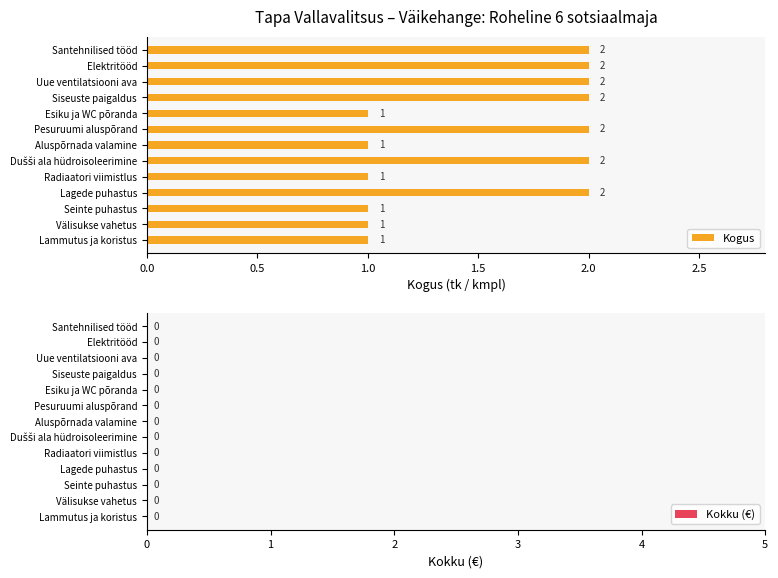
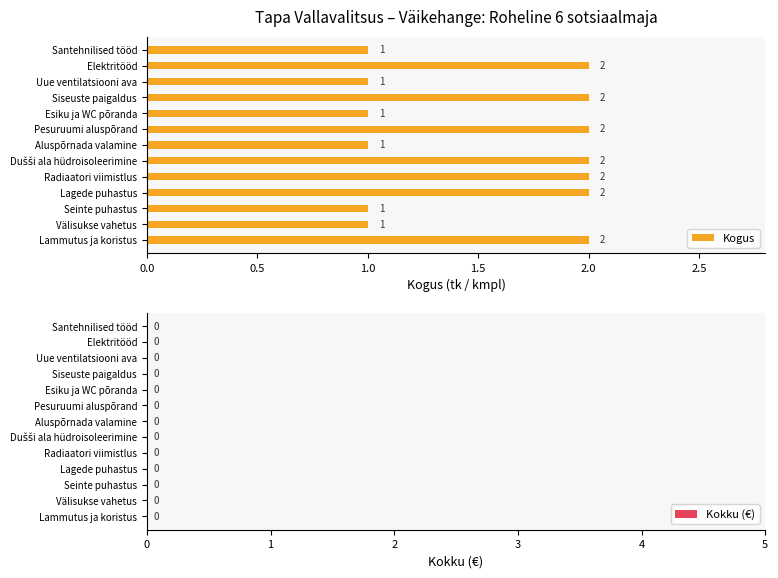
Tapa Vallavalitsus – Väikehange: Roheline 6 sotsiaalmaja, Santehnilised tööd: 2 -> 1
Tapa Vallavalitsus – Väikehange: Roheline 6 sotsiaalmaja, Uue ventilatsiooni ava: 2 -> 1
Tapa Vallavalitsus – Väikehange: Roheline 6 sotsiaalmaja, Radiaatori viimistlus: 1 -> 2
Tapa Vallavalitsus – Väikehange: Roheline 6 sotsiaalmaja, Lammutus ja koristus: 1 -> 2
